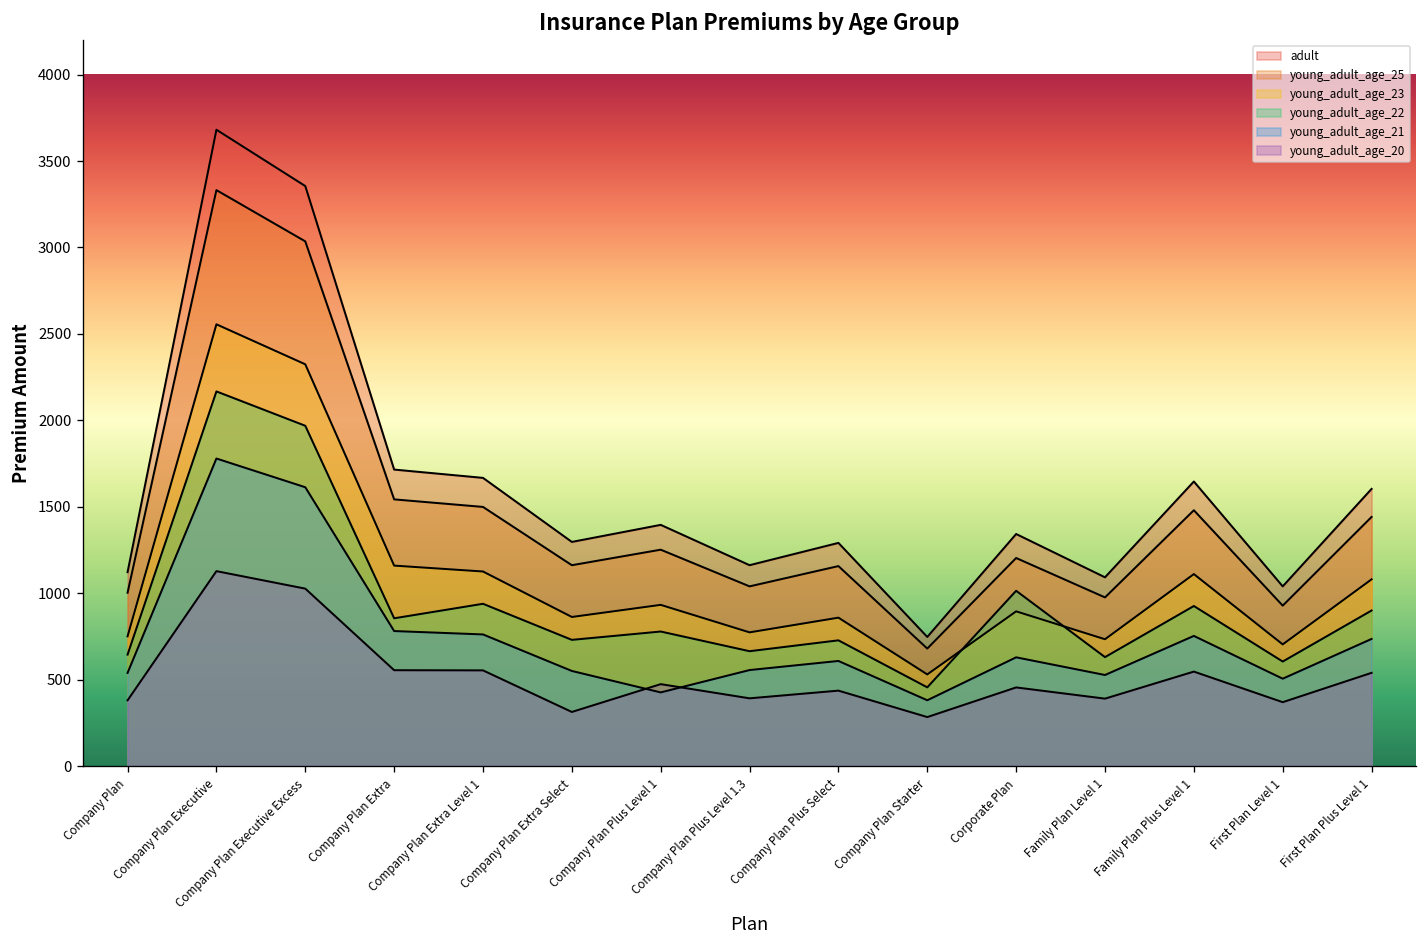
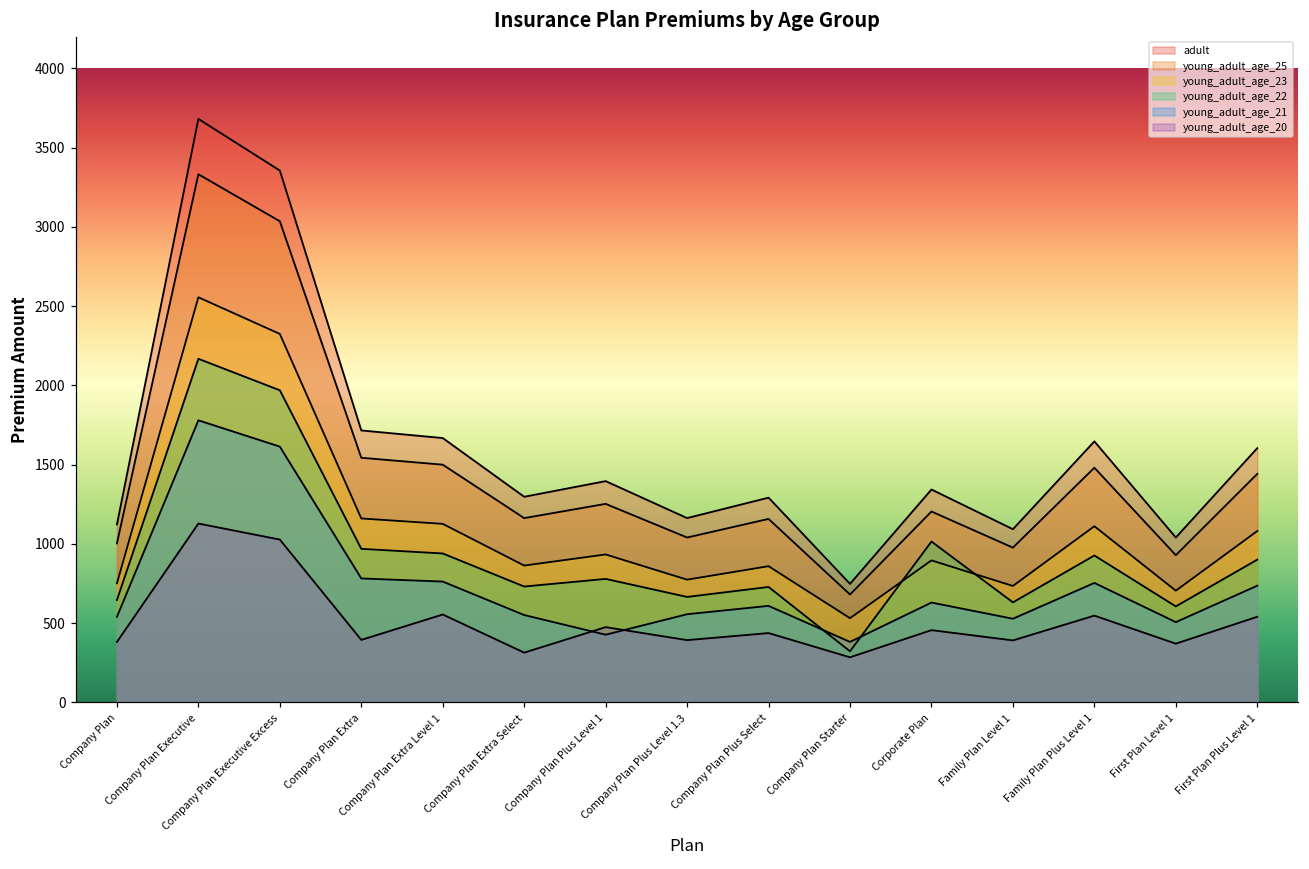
young_adult_age_22, Company Plan Extra: 860 -> 970
young_adult_age_20, Company Plan Extra: 560 -> 390
young_adult_age_22, Company Plan Starter: 460 -> 320
